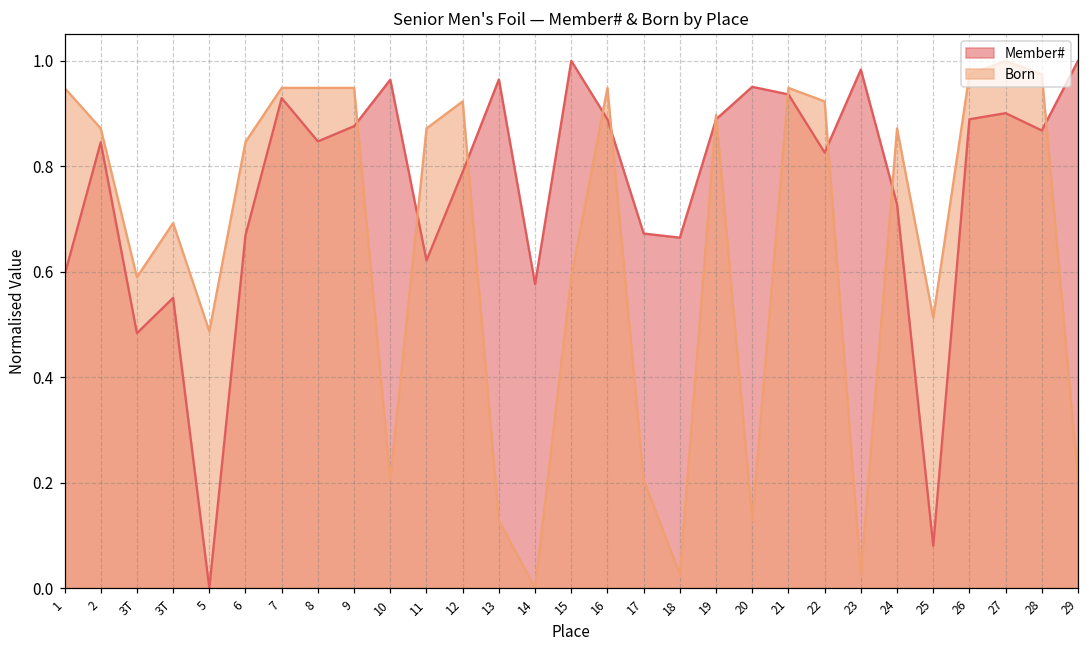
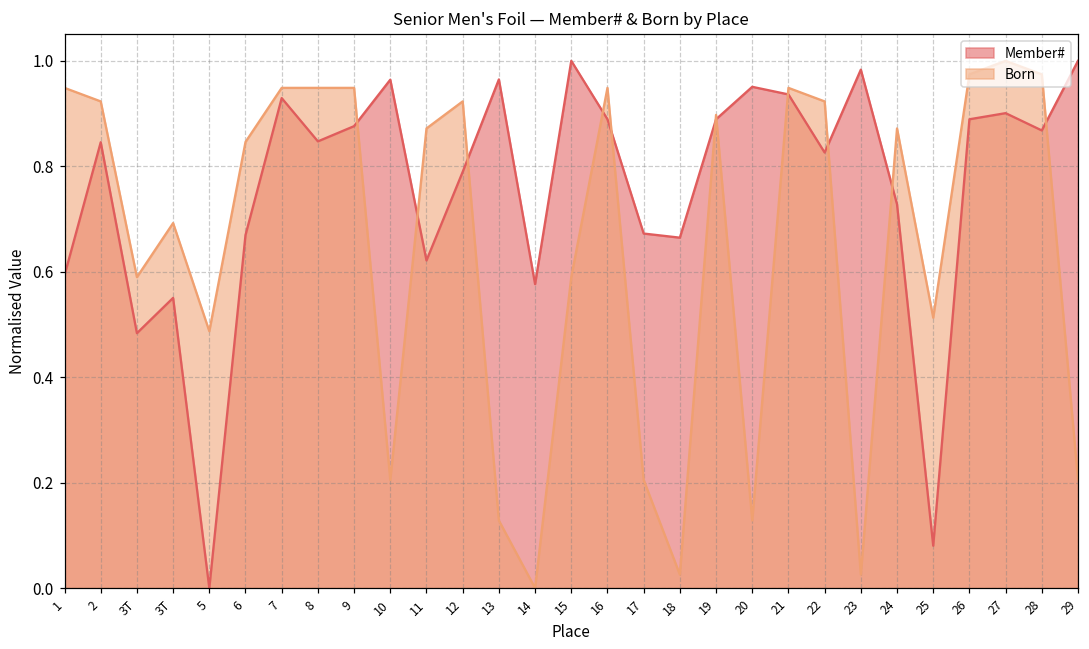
Born, 2: 0.87 -> 0.92
